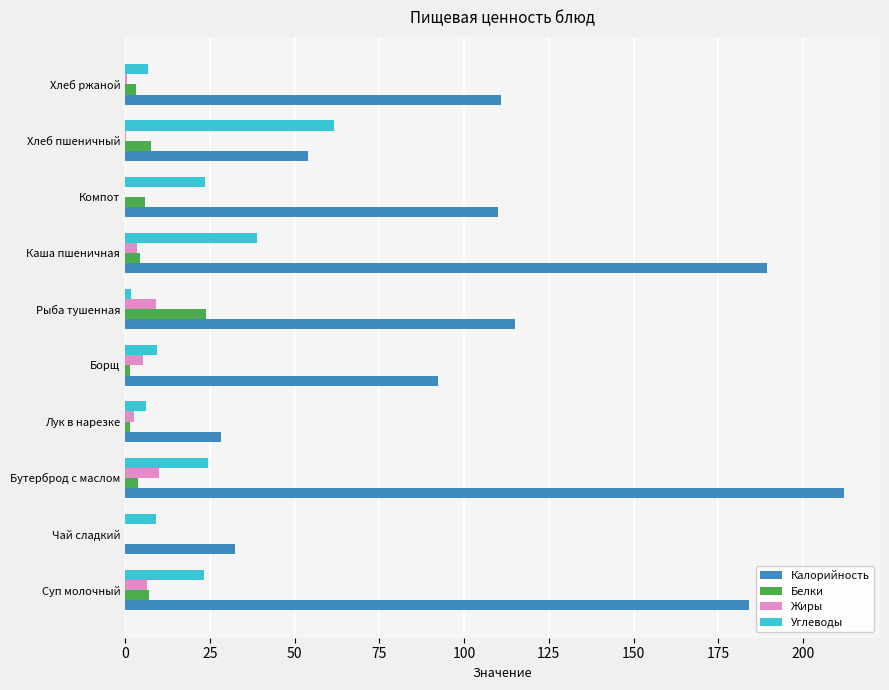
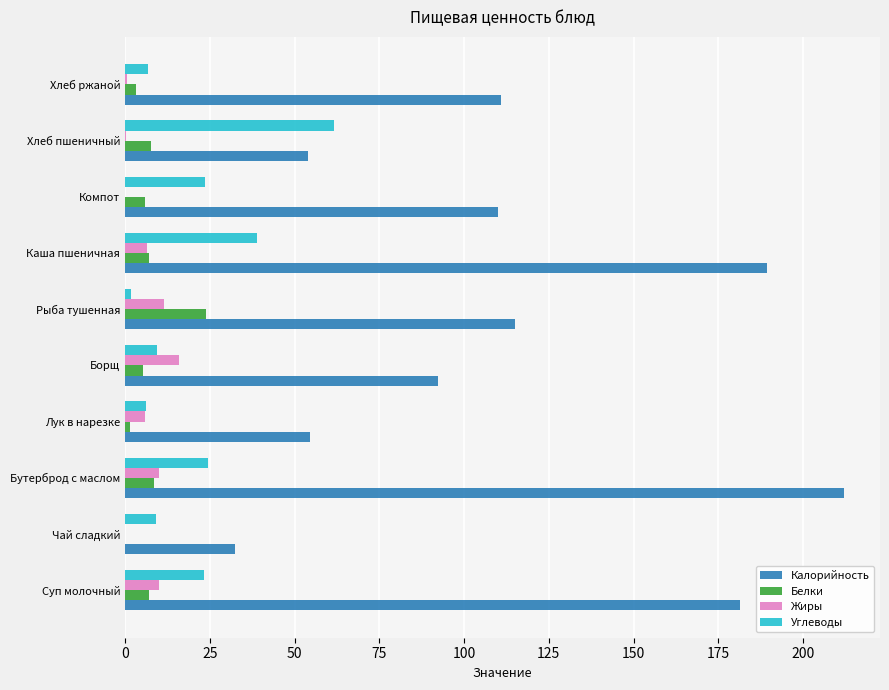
Жиры, Каша пшеничная: 4 -> 6
Белки, Каша пшеничная: 5 -> 7
Жиры, Рыба тушенная: 9 -> 12
Жиры, Борщ: 5 -> 16
Белки, Борщ: 2 -> 5
Жиры, Лук в нарезке: 3 -> 6
Калорийность, Лук в нарезке: 28 -> 55
Белки, Бутерброд с маслом: 4 -> 8
Жиры, Суп молочный: 7 -> 10
Калорийность, Суп молочный: 184 -> 182
